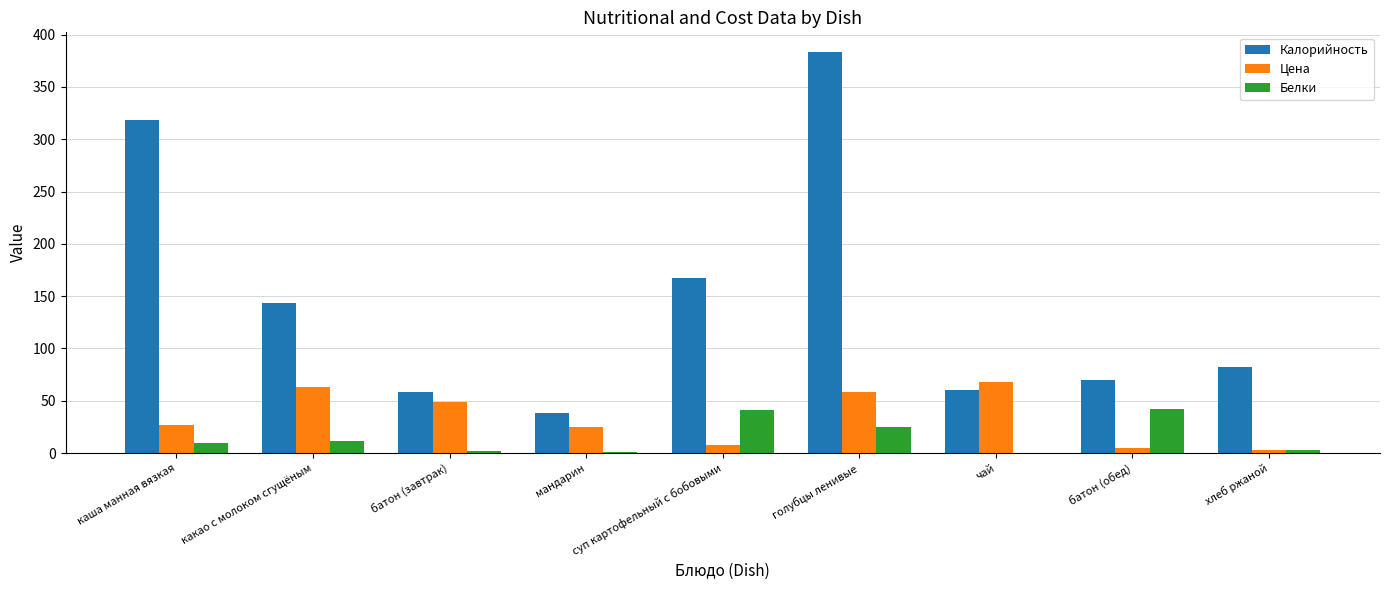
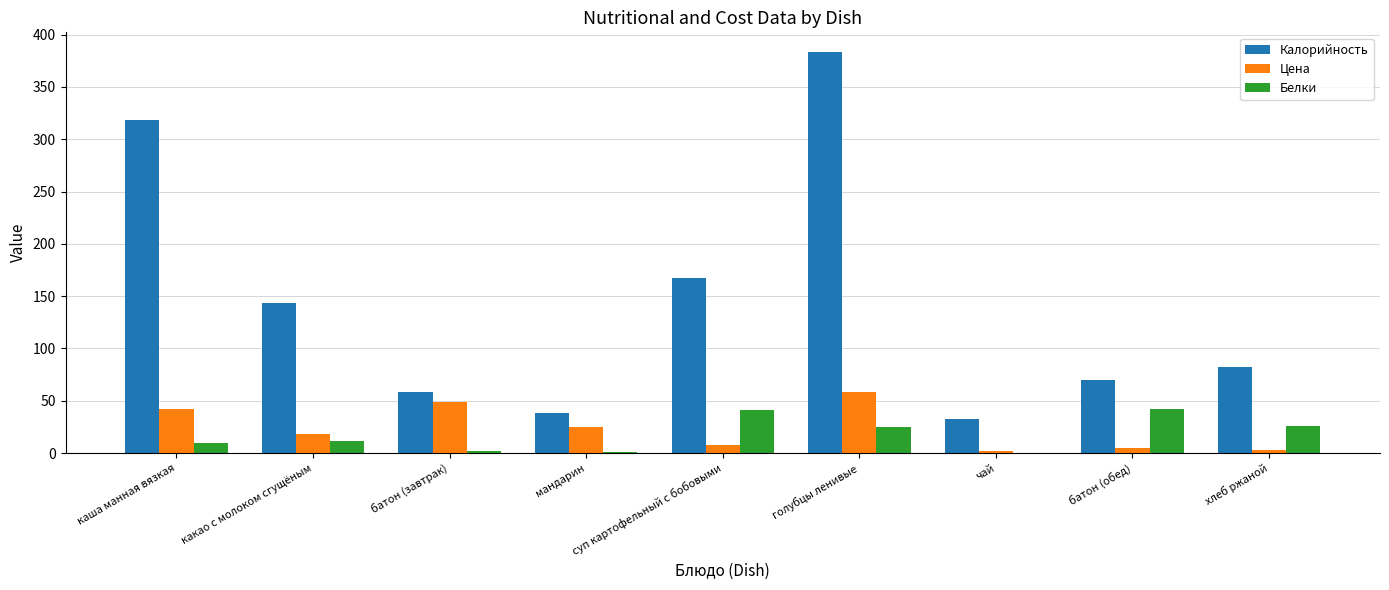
Цена, каша манная вязкая: 27 -> 42
Цена, какао с молоком сгущёным: 64 -> 18
Калорийность, чай: 60 -> 33
Цена, чай: 68 -> 2
Белки, хлеб ржаной: 3 -> 26
